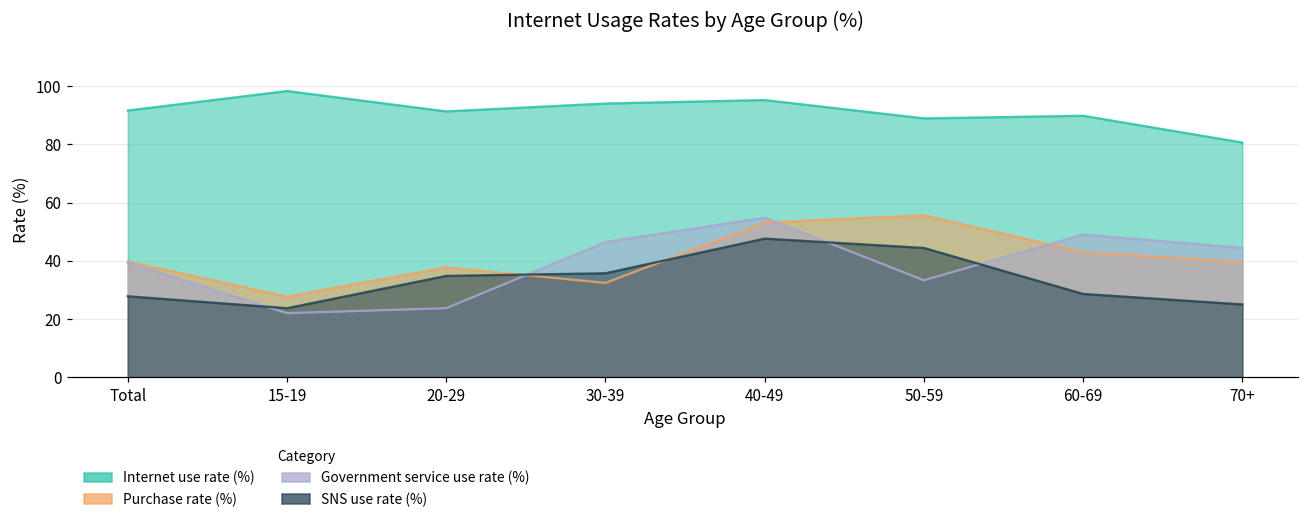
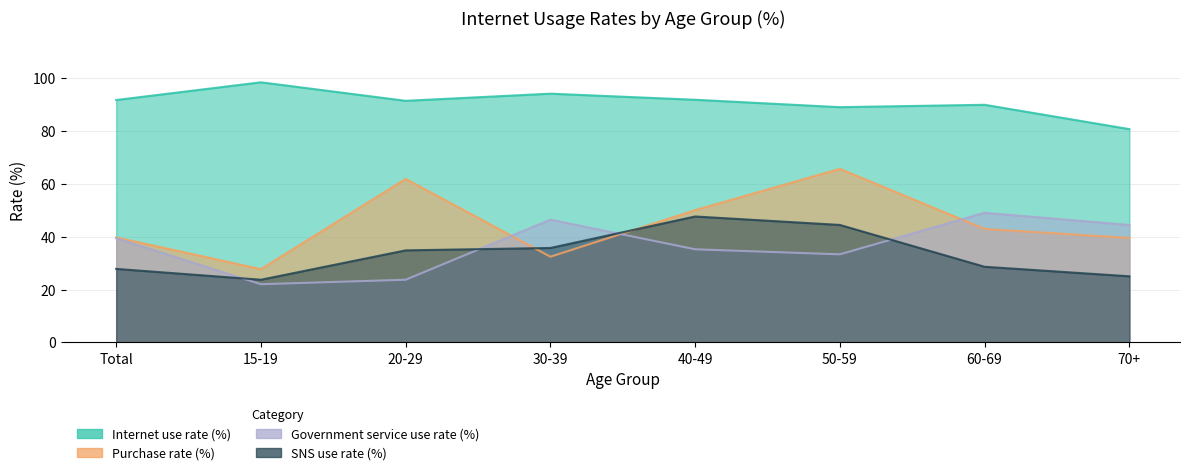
Purchase rate (%), 20-29: 38 -> 62
Internet use rate (%), 40-49: 95 -> 92
Purchase rate (%), 40-49: 53 -> 50
Government service use rate (%), 40-49: 55 -> 35
Purchase rate (%), 50-59: 56 -> 66
